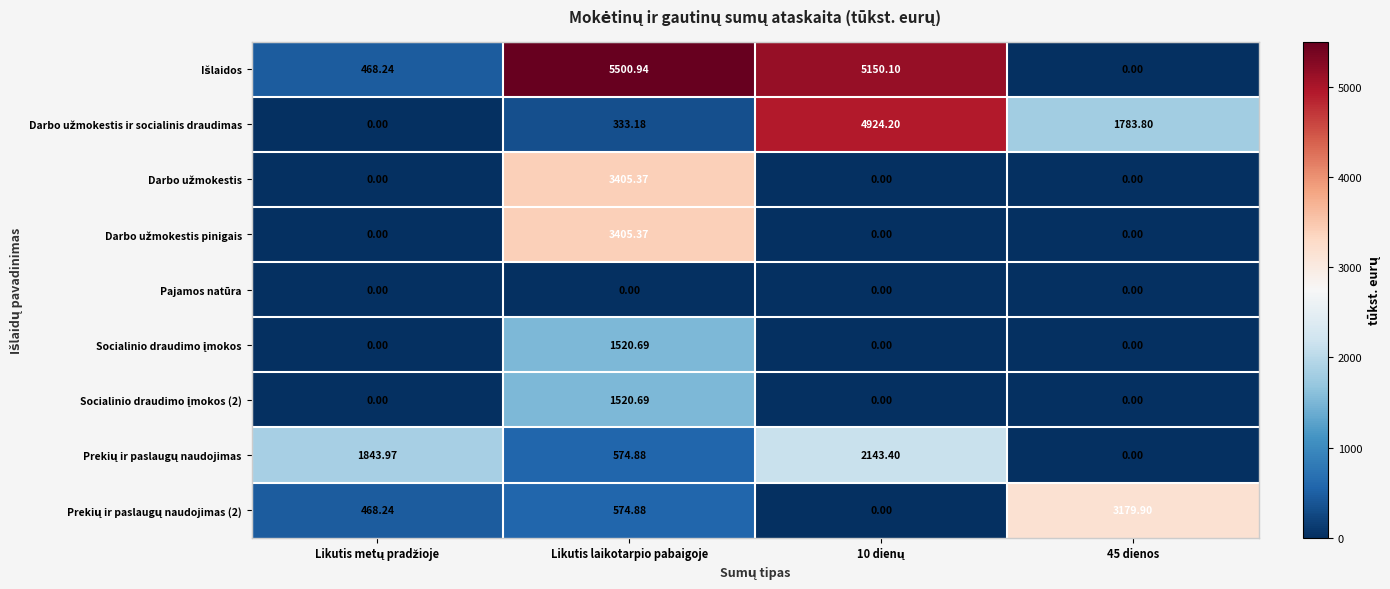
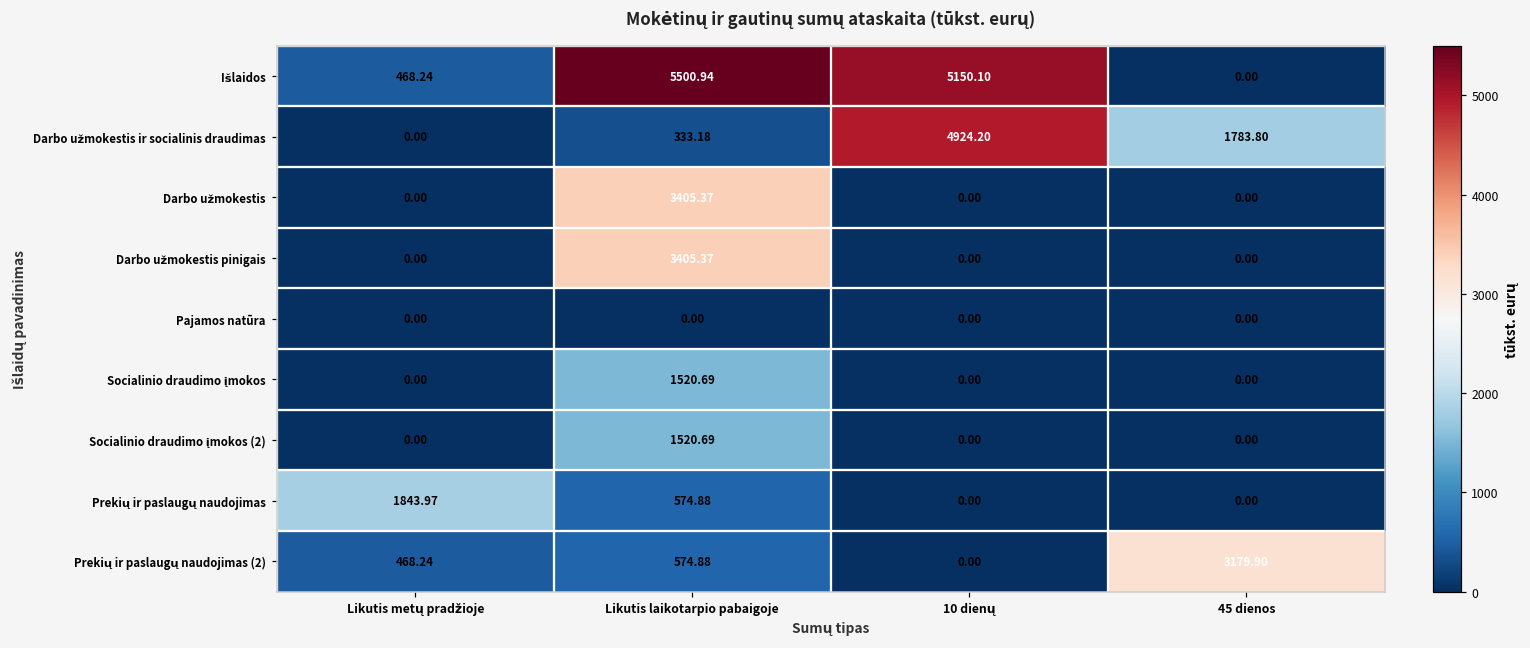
Prekių ir paslaugų naudojimas, 10 dienų: 2143.40 -> 0.00
